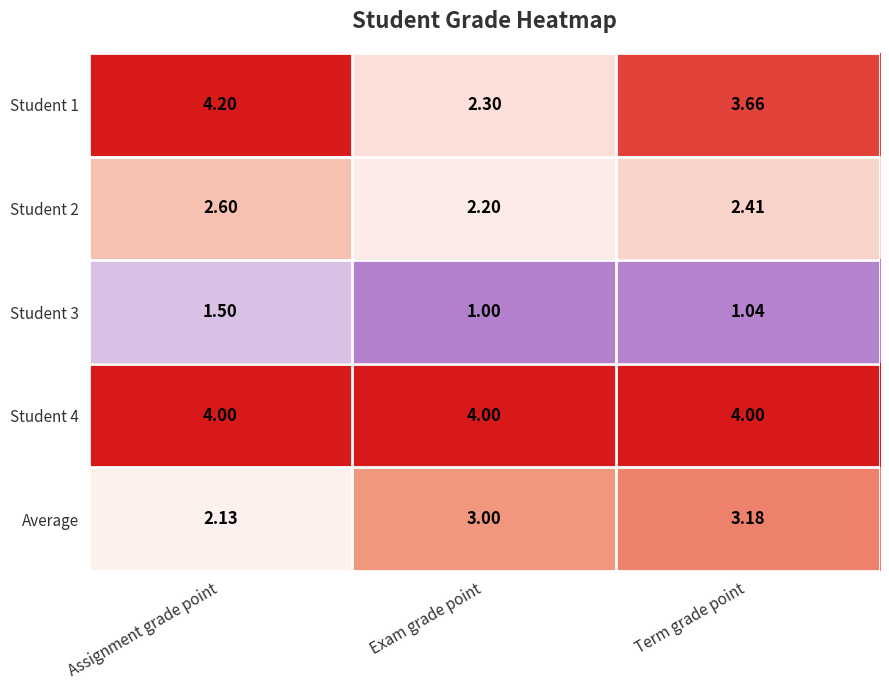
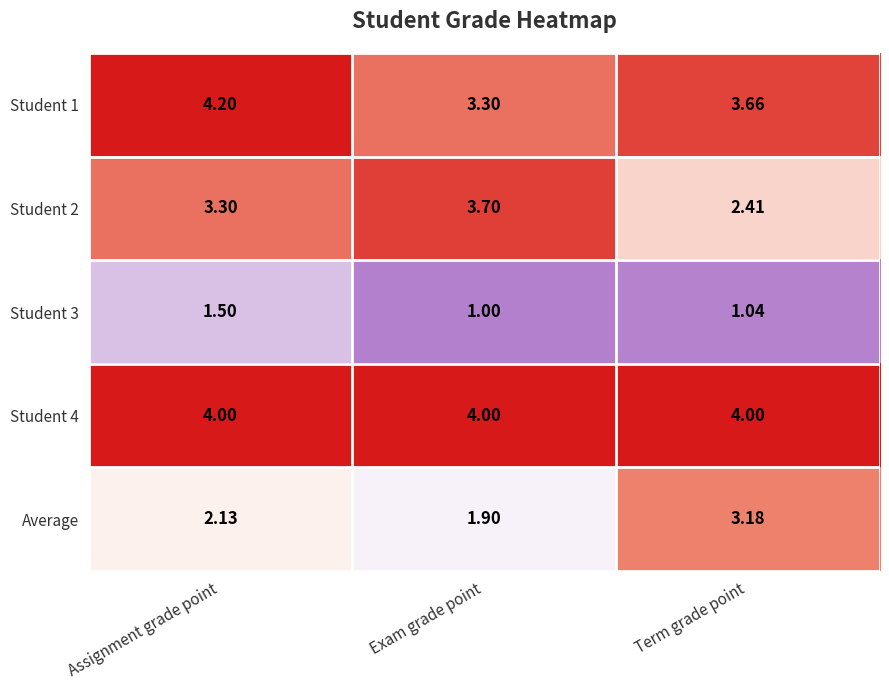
Student 1, Exam grade point: 2.30 -> 3.30
Student 2, Assignment grade point: 2.60 -> 3.30
Student 2, Exam grade point: 2.20 -> 3.70
Average, Exam grade point: 3.00 -> 1.90
